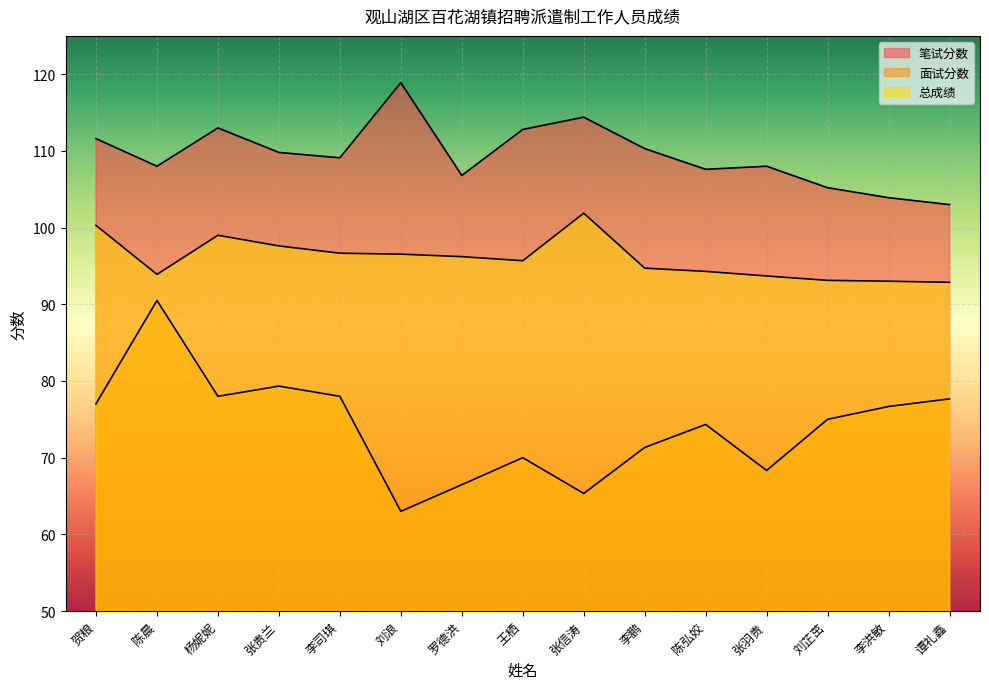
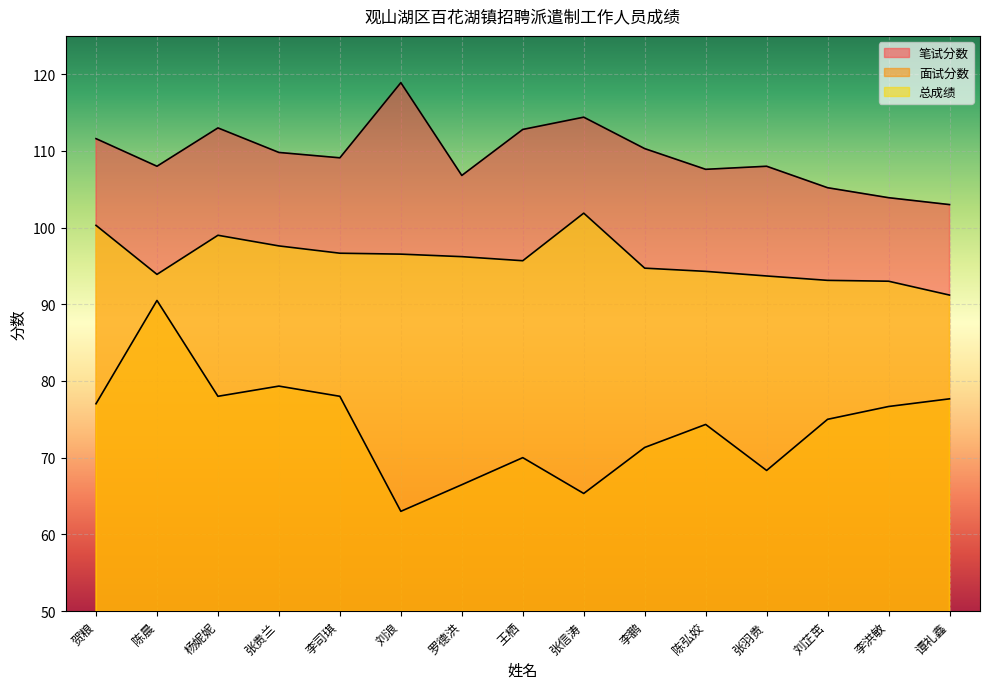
总成绩, 谭礼鑫: 93 -> 91
